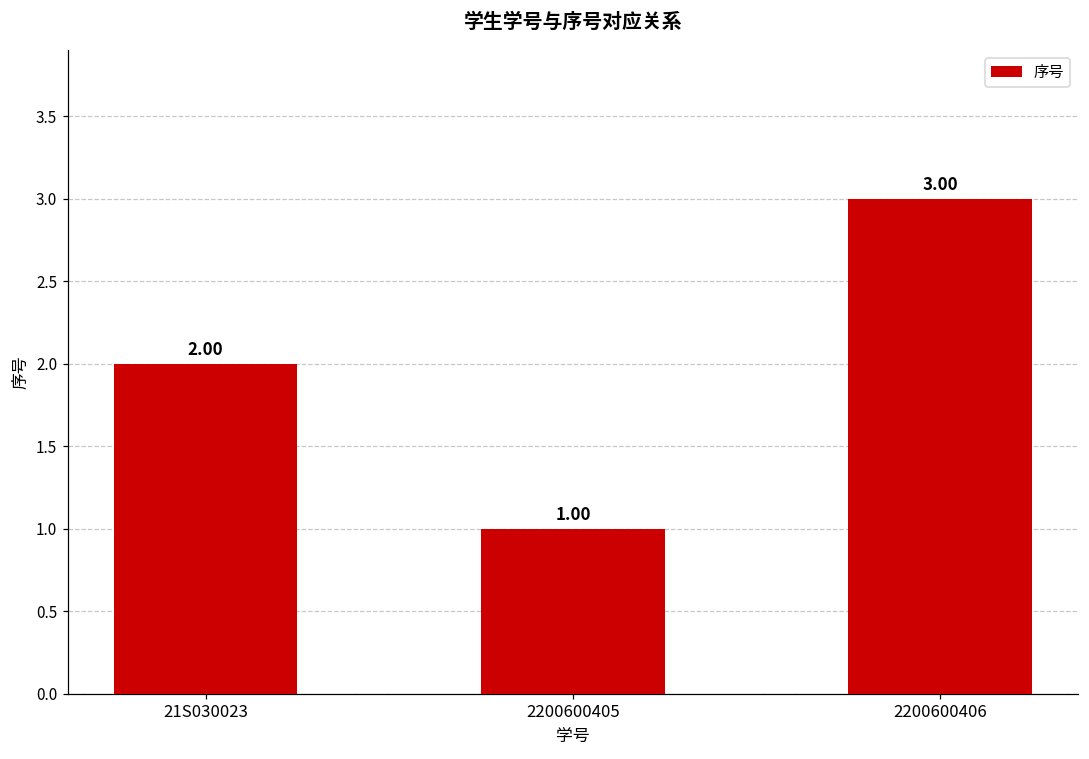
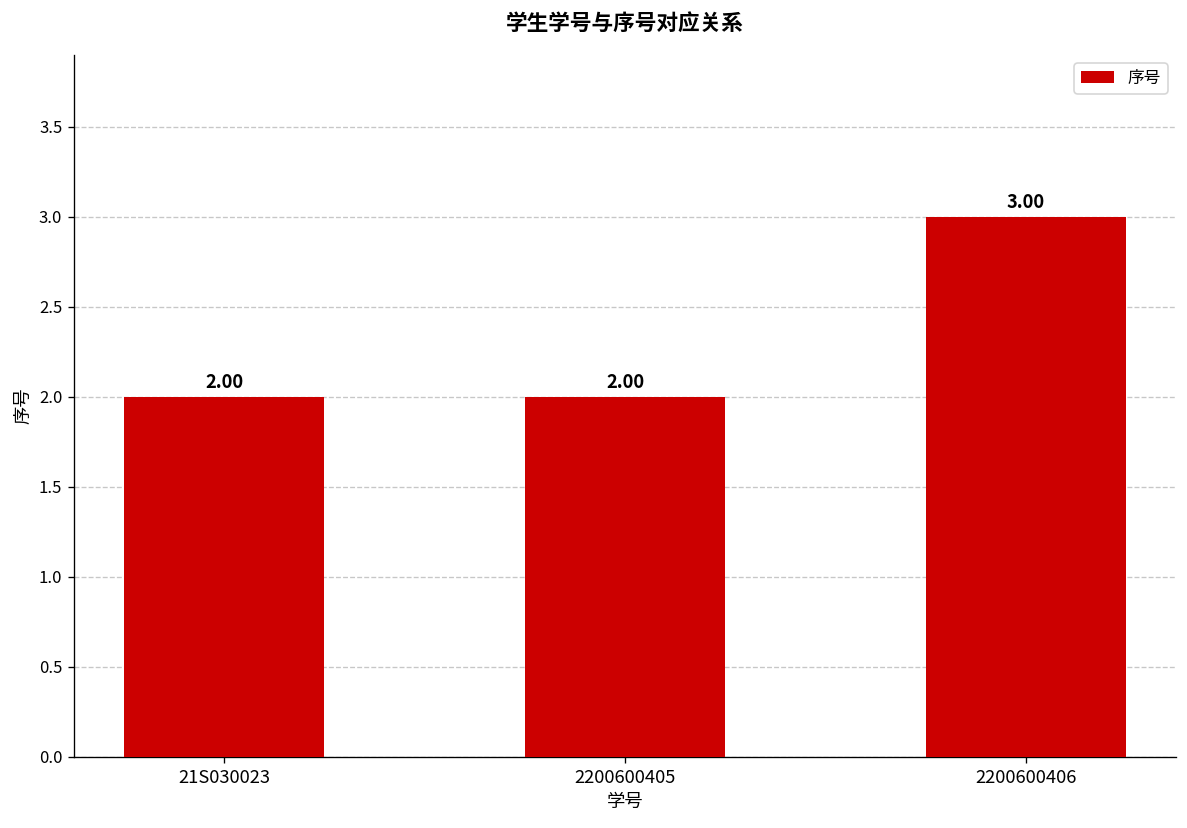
2200600405: 1.00 -> 2.00
